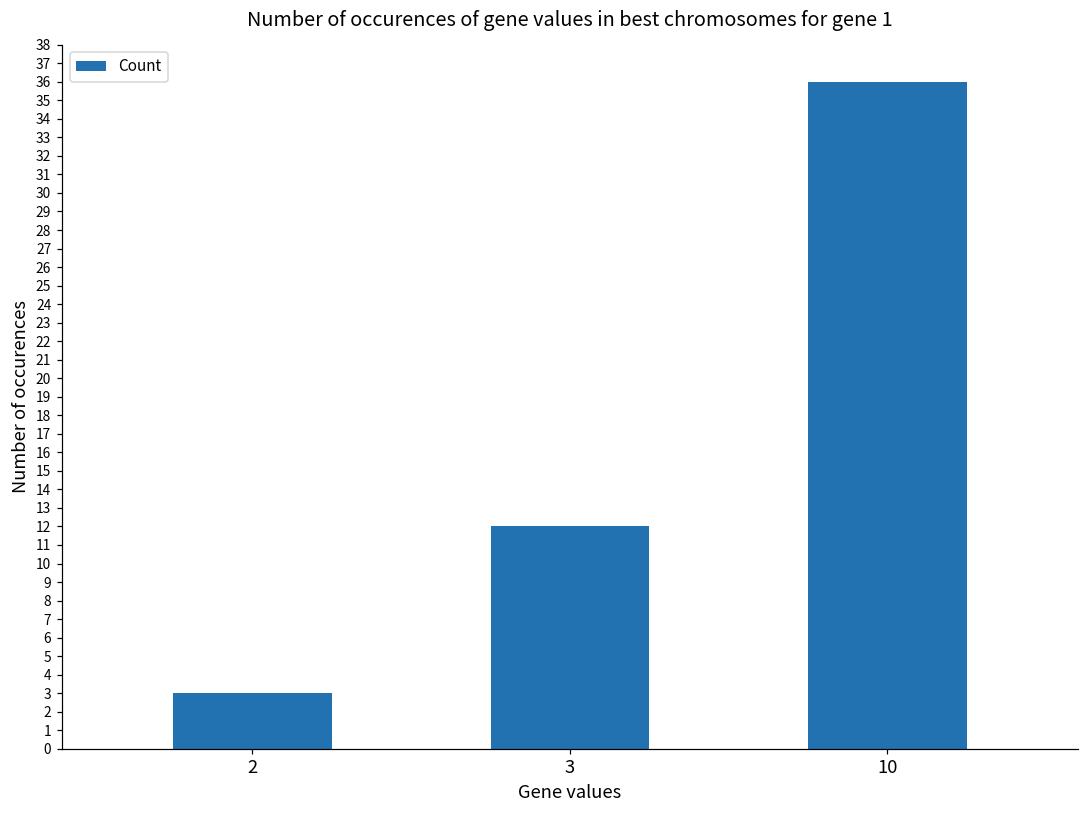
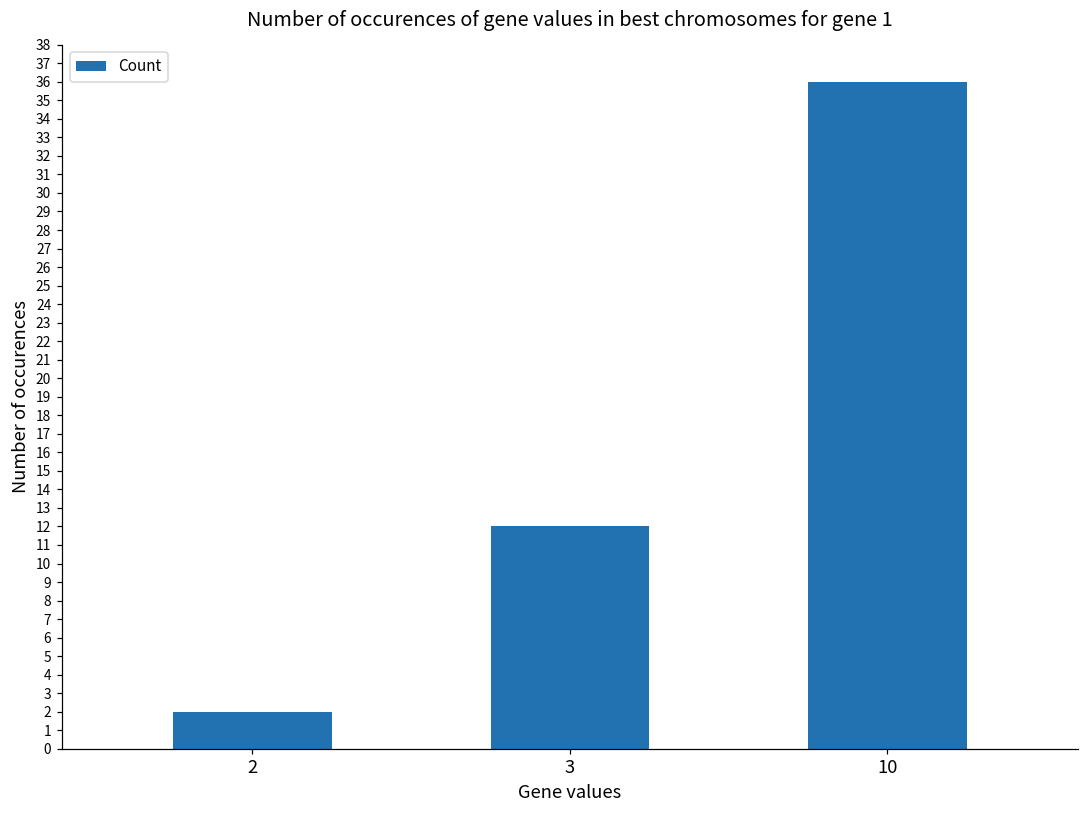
2: 3 -> 2
